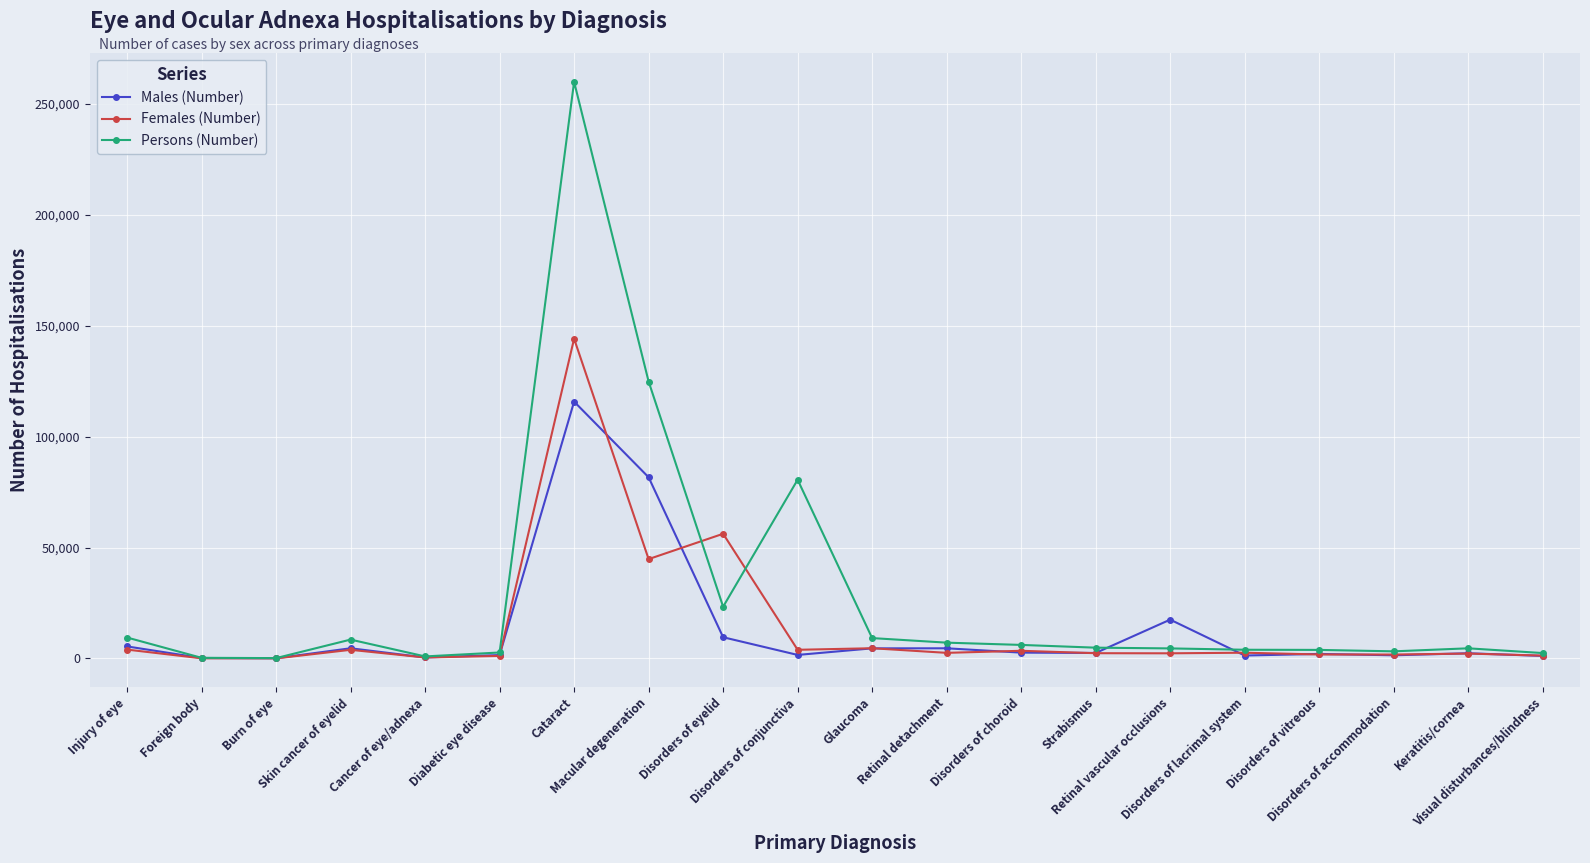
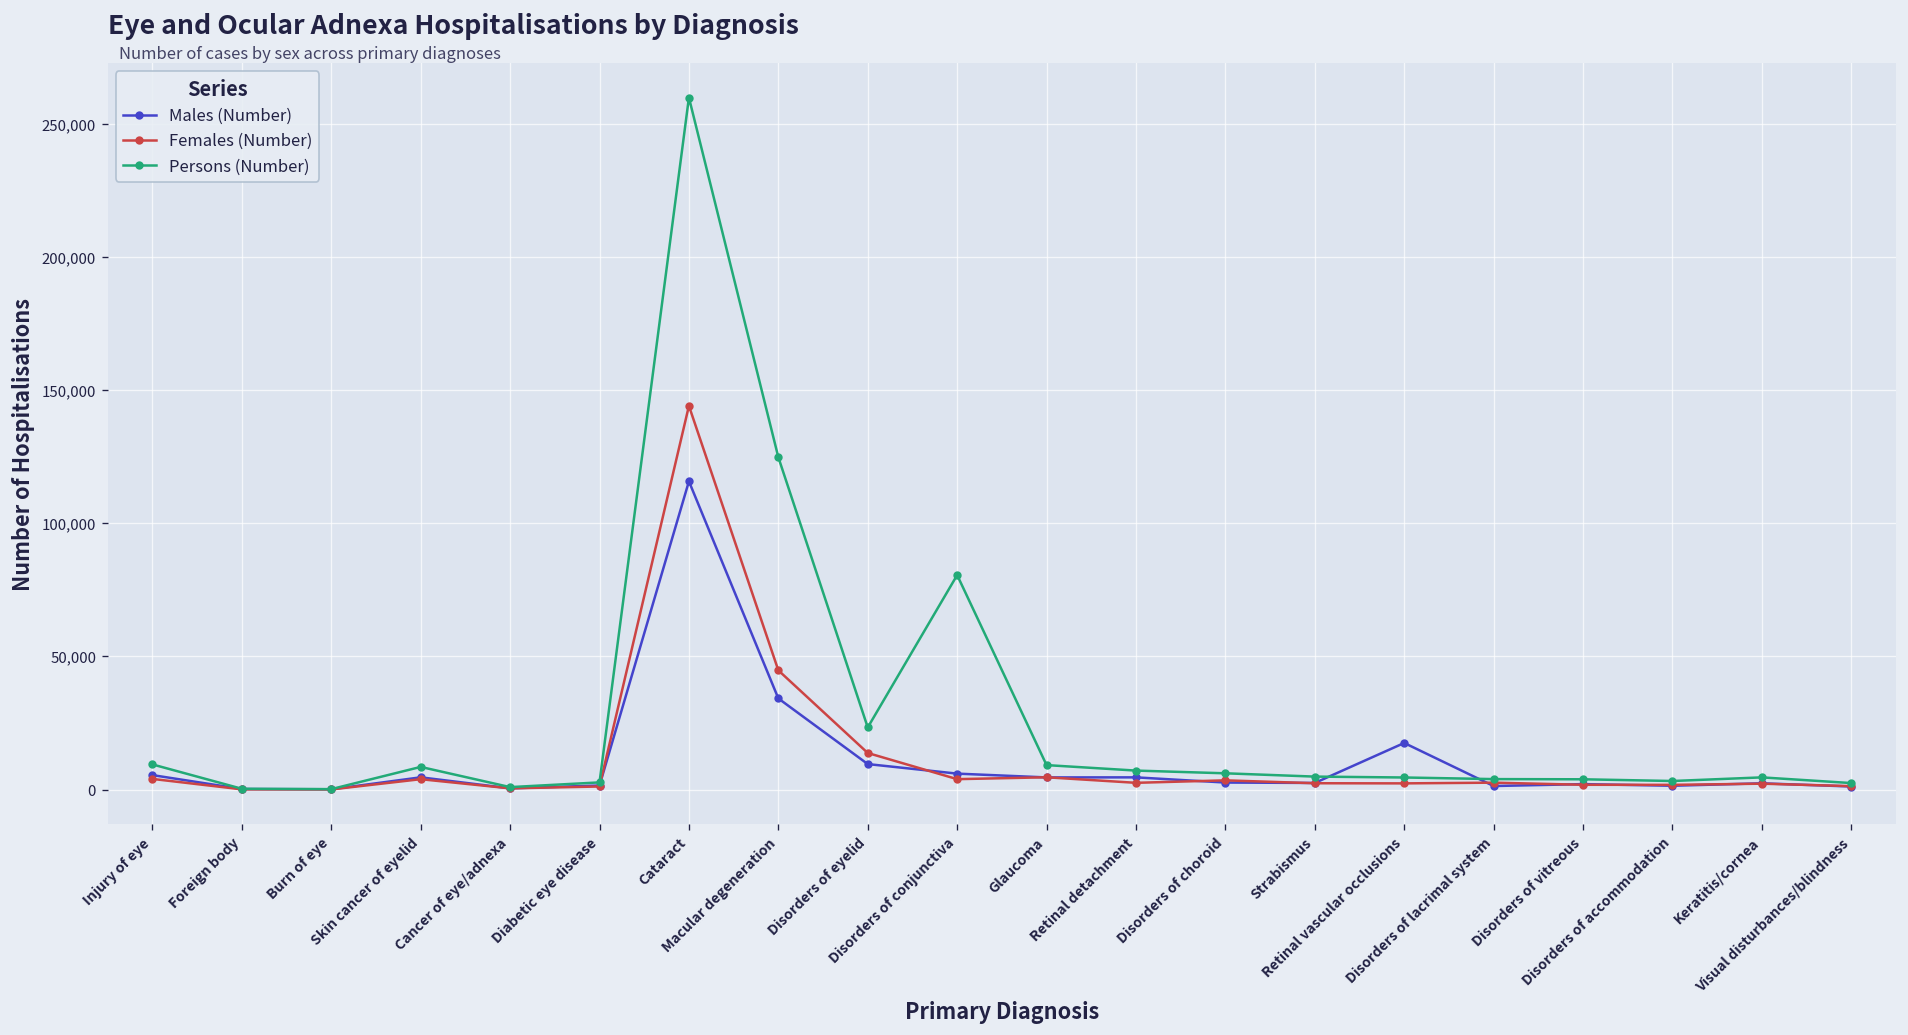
Males (Number), Macular degeneration: 82,000 -> 34,000
Females (Number), Disorders of eyelid: 56,000 -> 14,000
Males (Number), Disorders of conjunctiva: 2,000 -> 6,000
